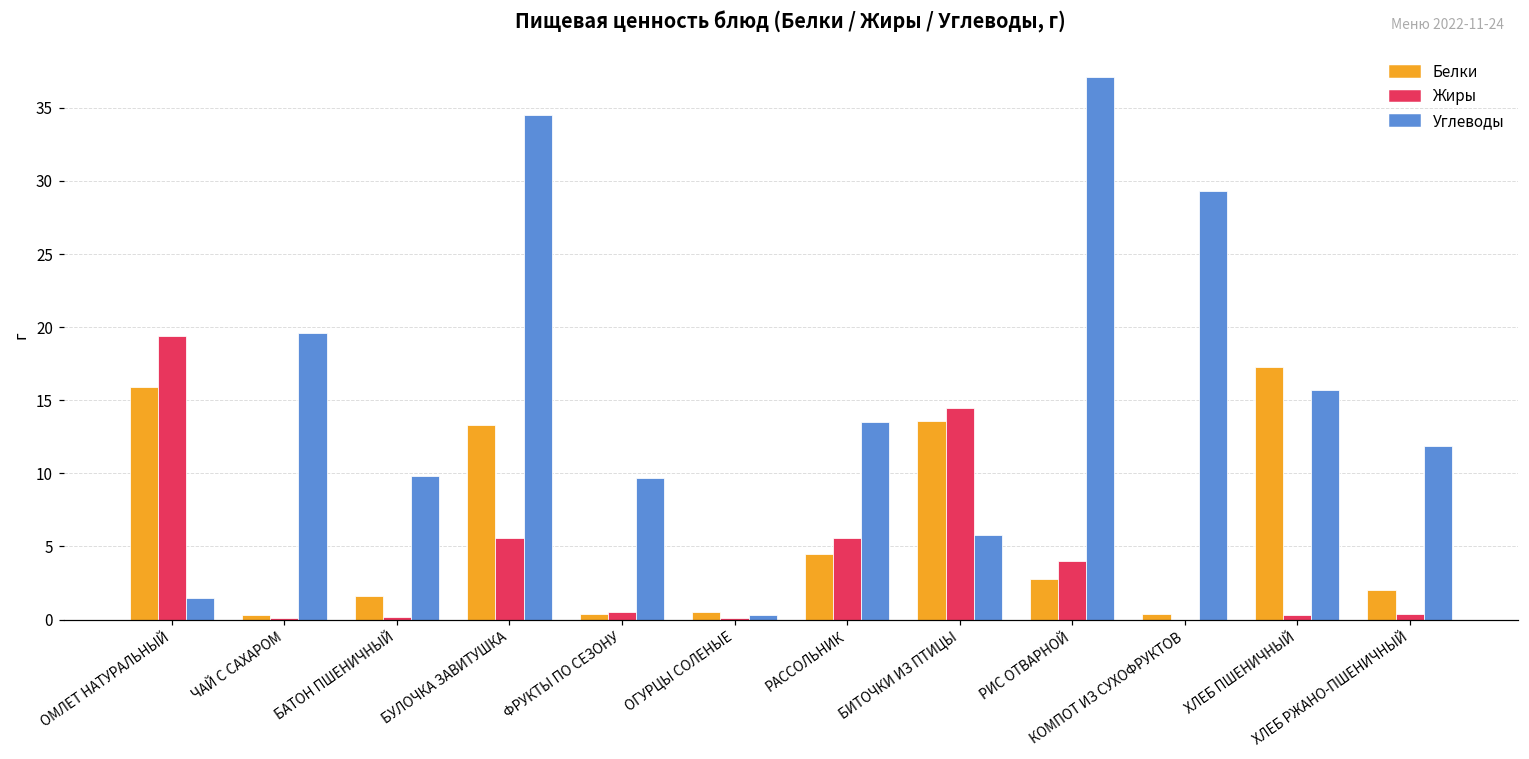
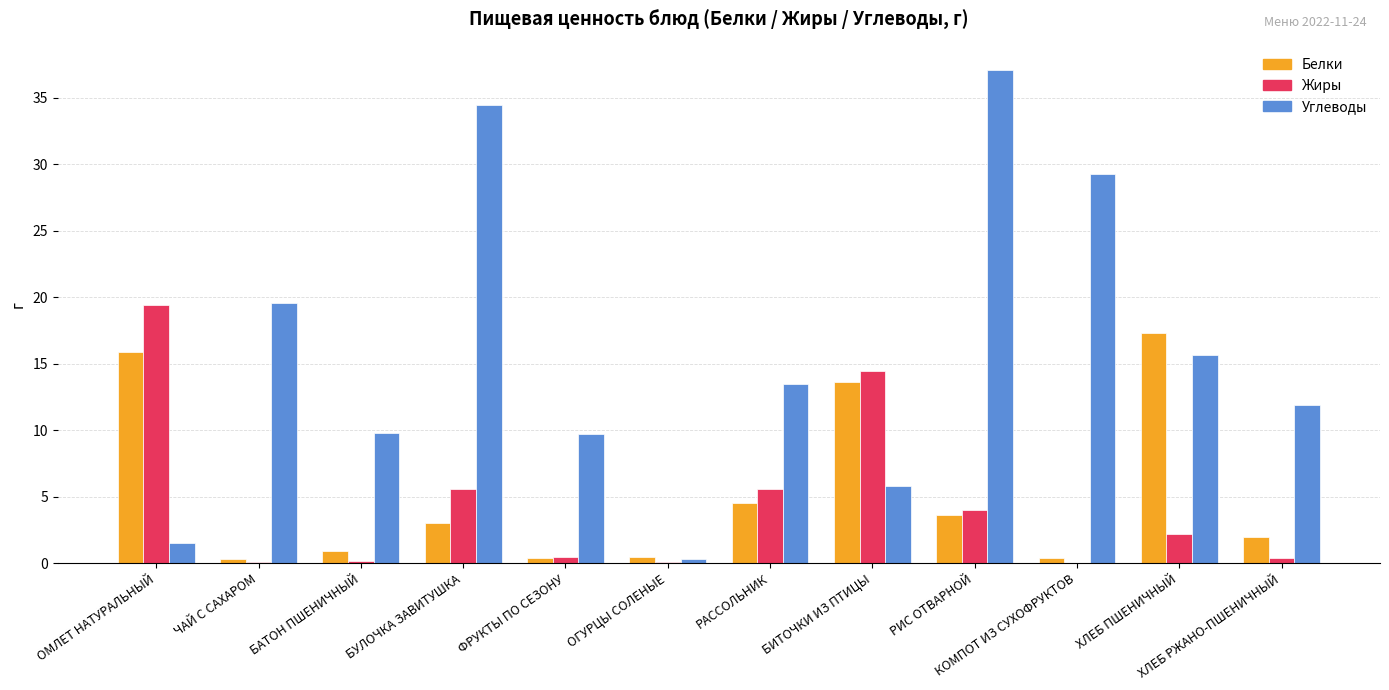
Белки, БАТОН ПШЕНИЧНЫЙ: 1.6 -> 0.9
Белки, БУЛОЧКА ЗАВИТУШКА: 13.3 -> 3.0
Белки, РИС ОТВАРНОЙ: 2.8 -> 3.6
Жиры, ХЛЕБ ПШЕНИЧНЫЙ: 0.3 -> 2.2
